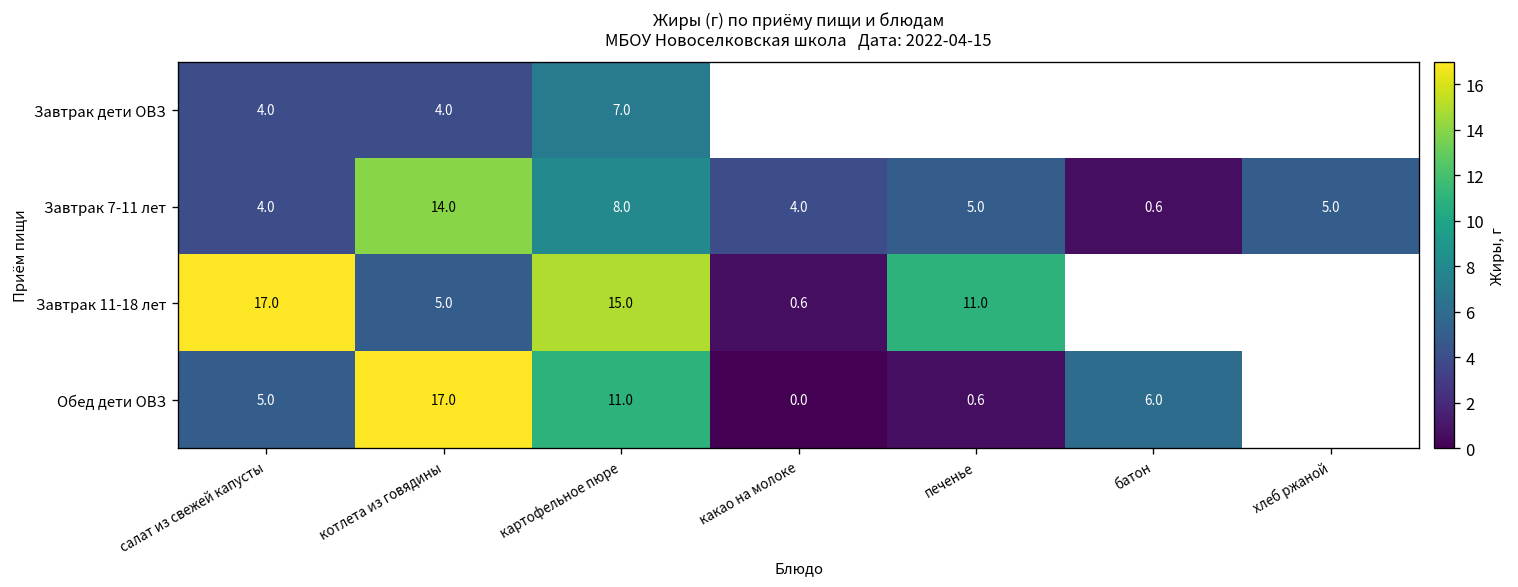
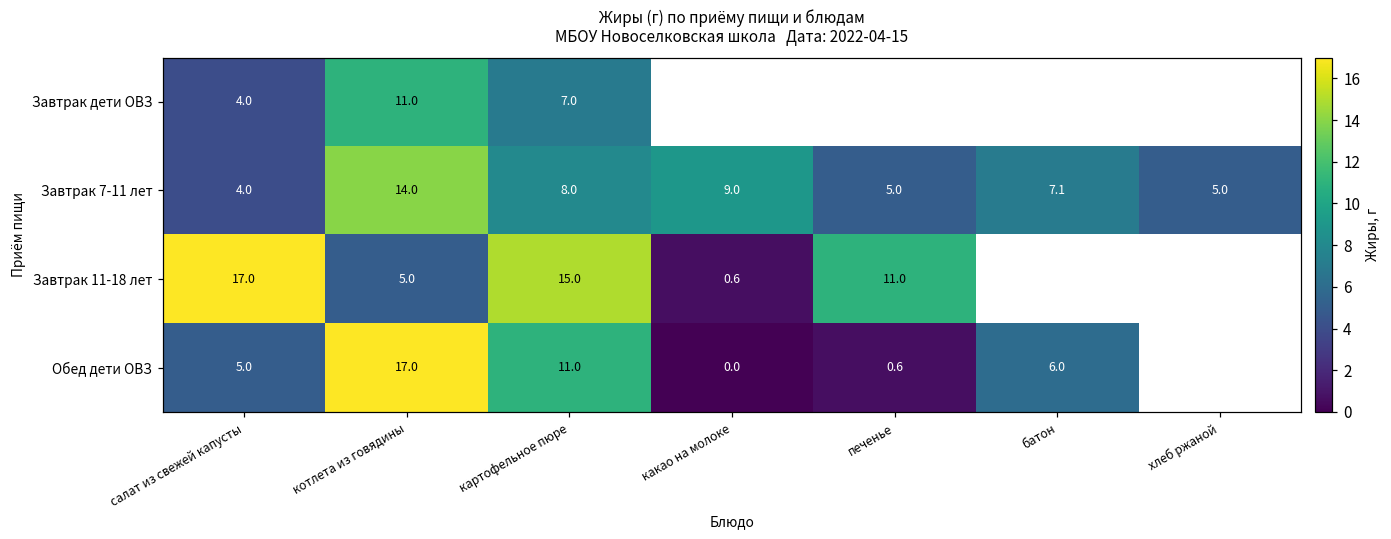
Завтрак дети ОВЗ, котлета из говядины: 4.0 -> 11.0
Завтрак 7-11 лет, какао на молоке: 4.0 -> 9.0
Завтрак 7-11 лет, батон: 0.6 -> 7.1
